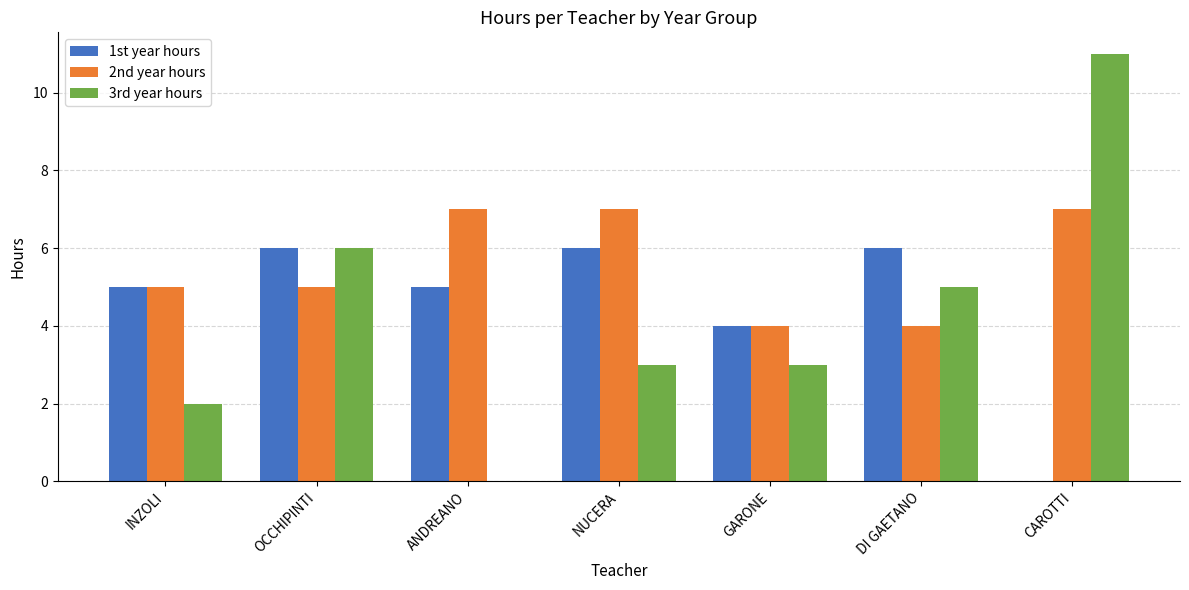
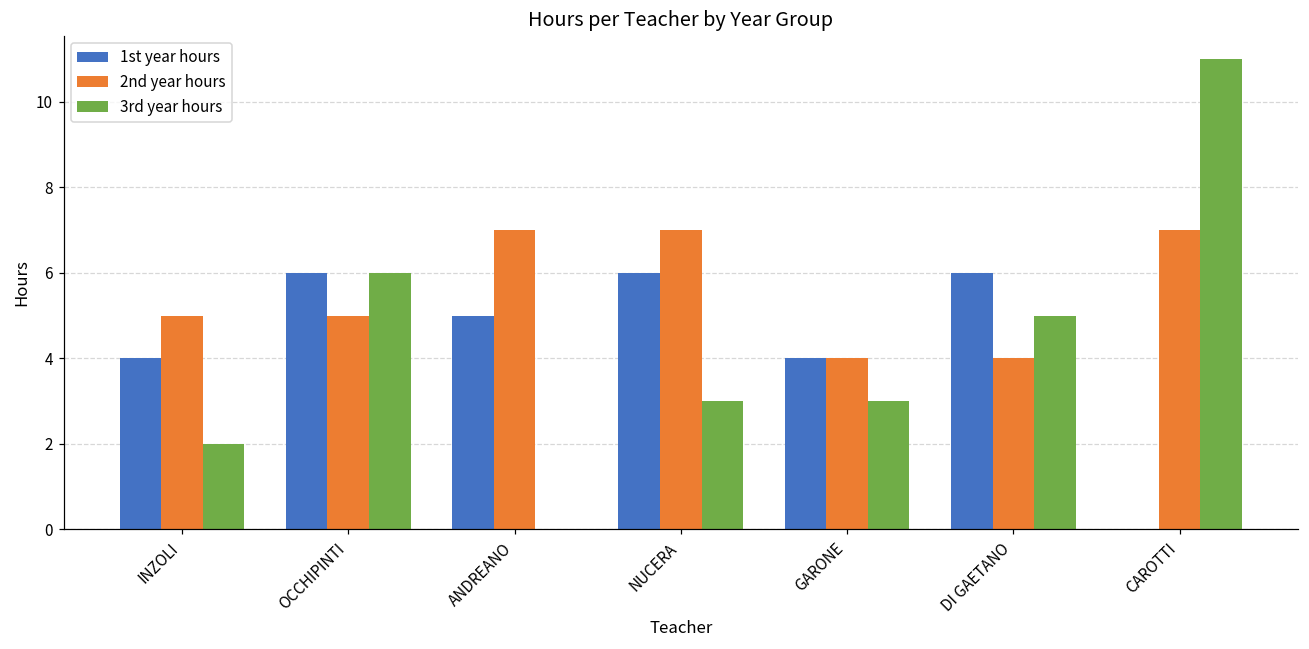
1st year hours, INZOLI: 5 -> 4
